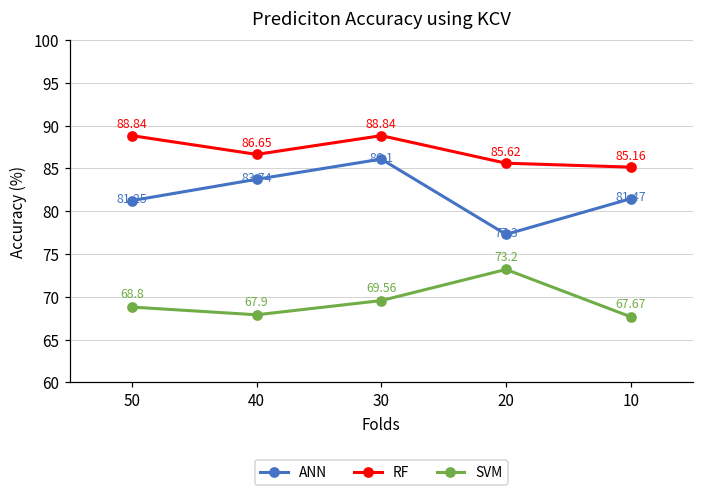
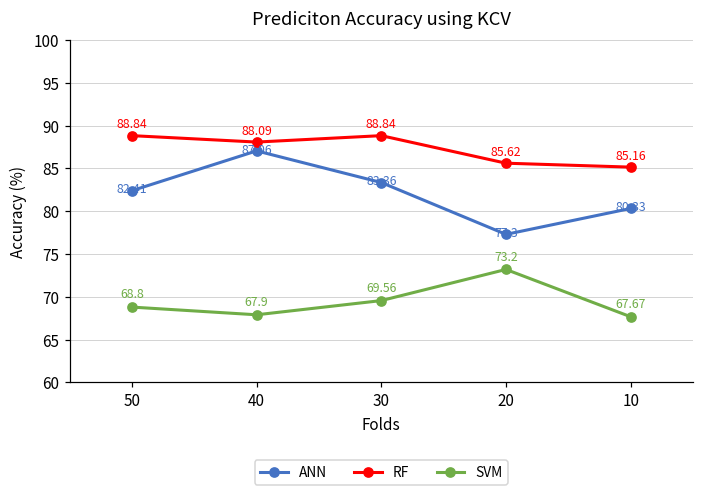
ANN, 50: 81.25 -> 82.41
ANN, 40: 83.74 -> 87.06
RF, 40: 86.65 -> 88.09
ANN, 30: 86.1 -> 83.36
ANN, 10: 81.47 -> 80.33
